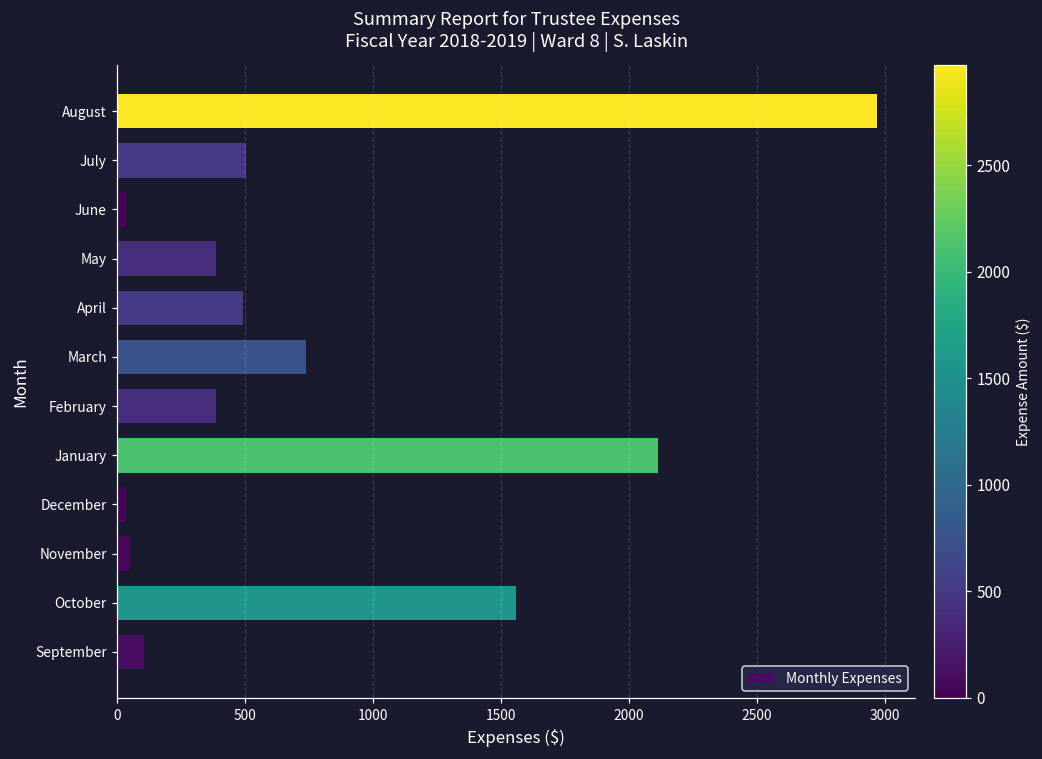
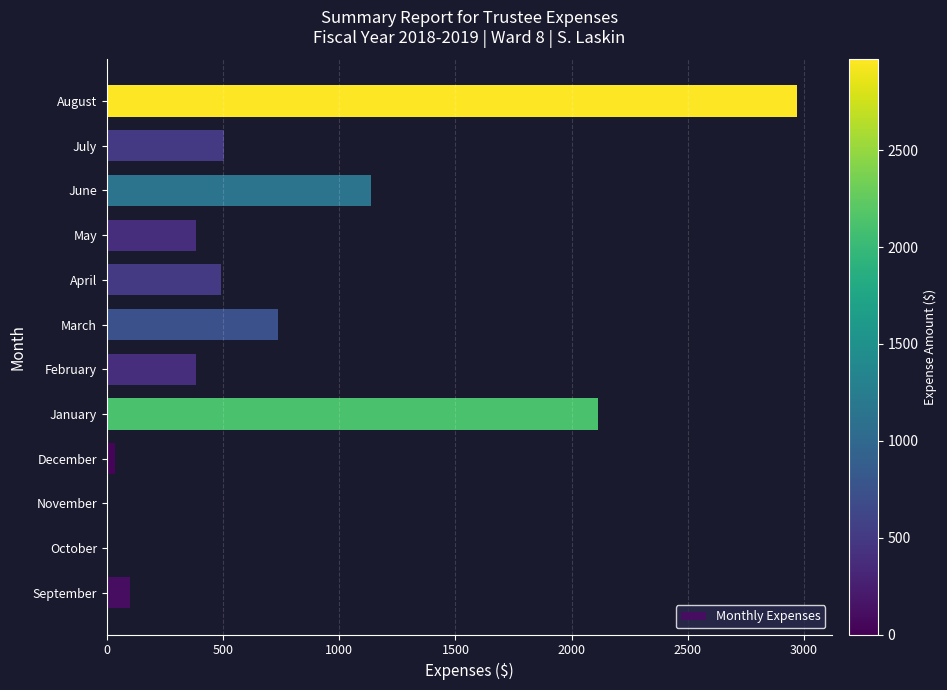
June: 30 -> 1140
November: 50 -> 0
October: 1560 -> 0
